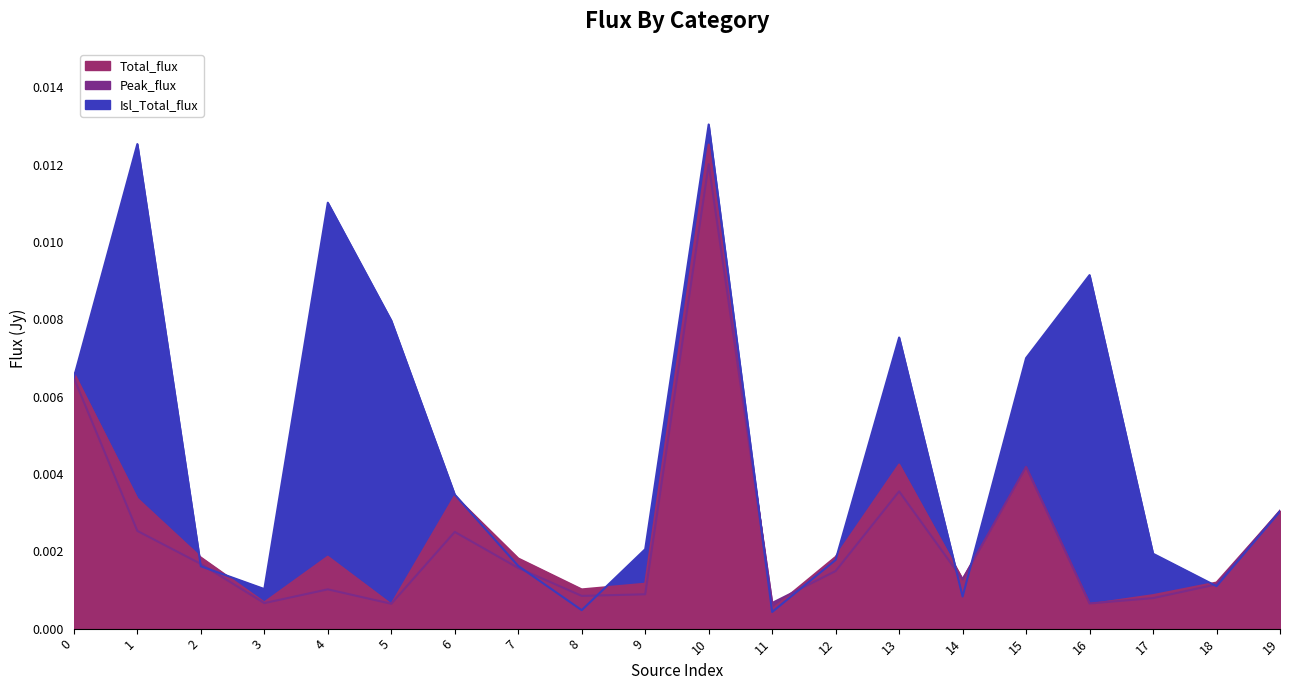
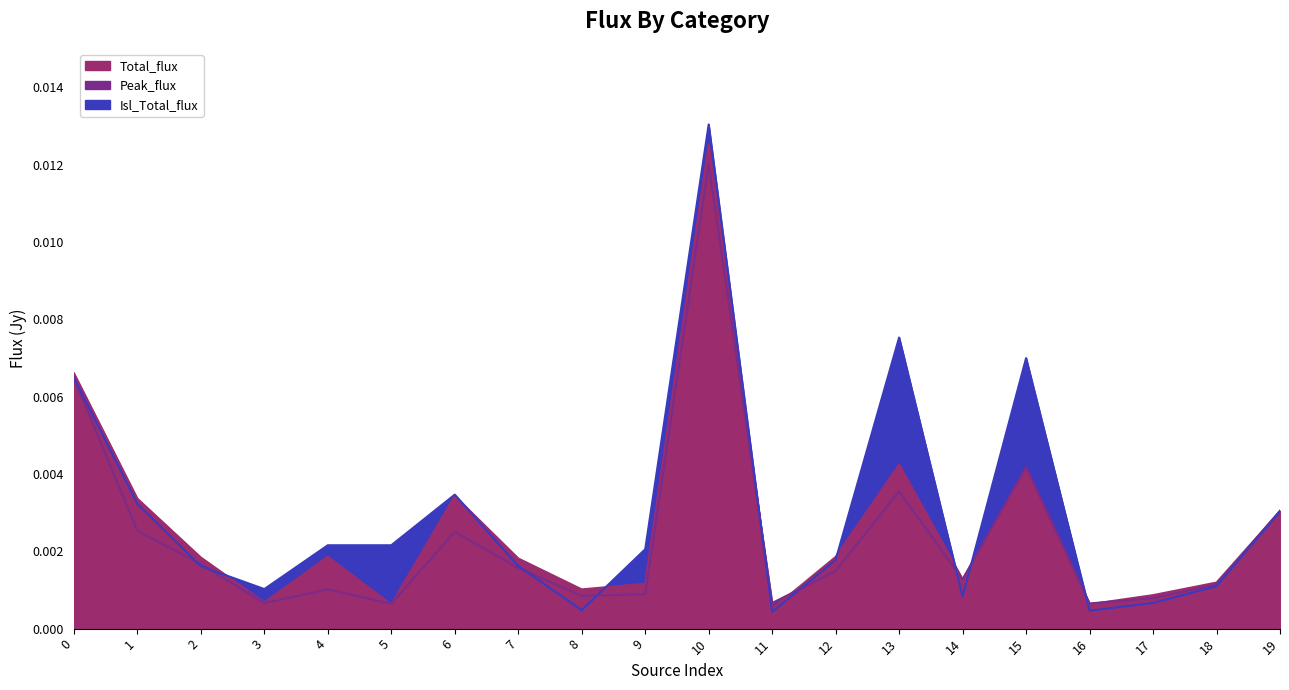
Isl_Total_flux, 1: 0.0125 -> 0.0032
Isl_Total_flux, 4: 0.0110 -> 0.0022
Isl_Total_flux, 5: 0.0080 -> 0.0022
Isl_Total_flux, 16: 0.0091 -> 0.0005
Isl_Total_flux, 17: 0.0019 -> 0.0007
